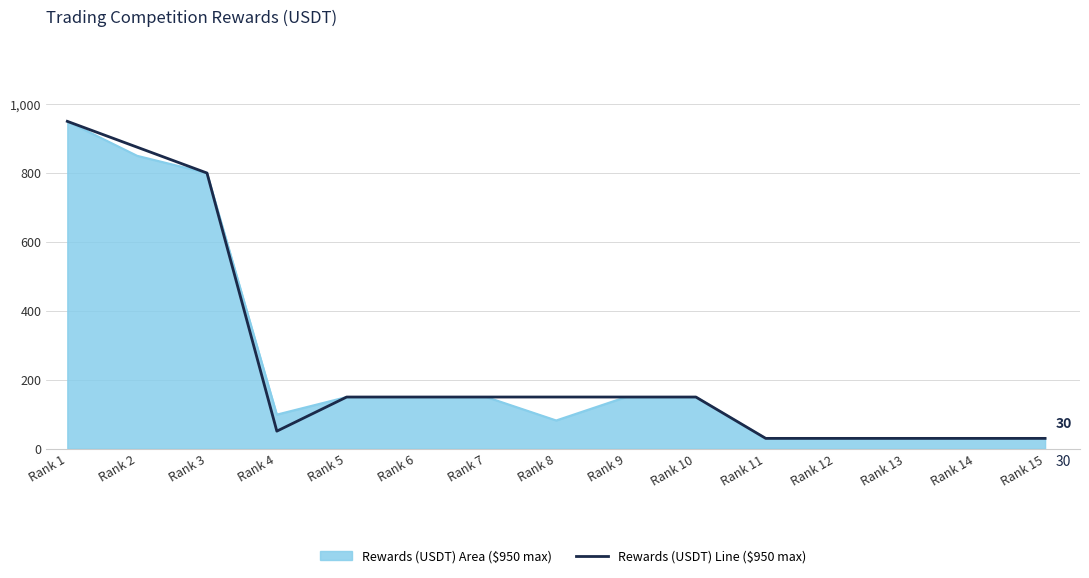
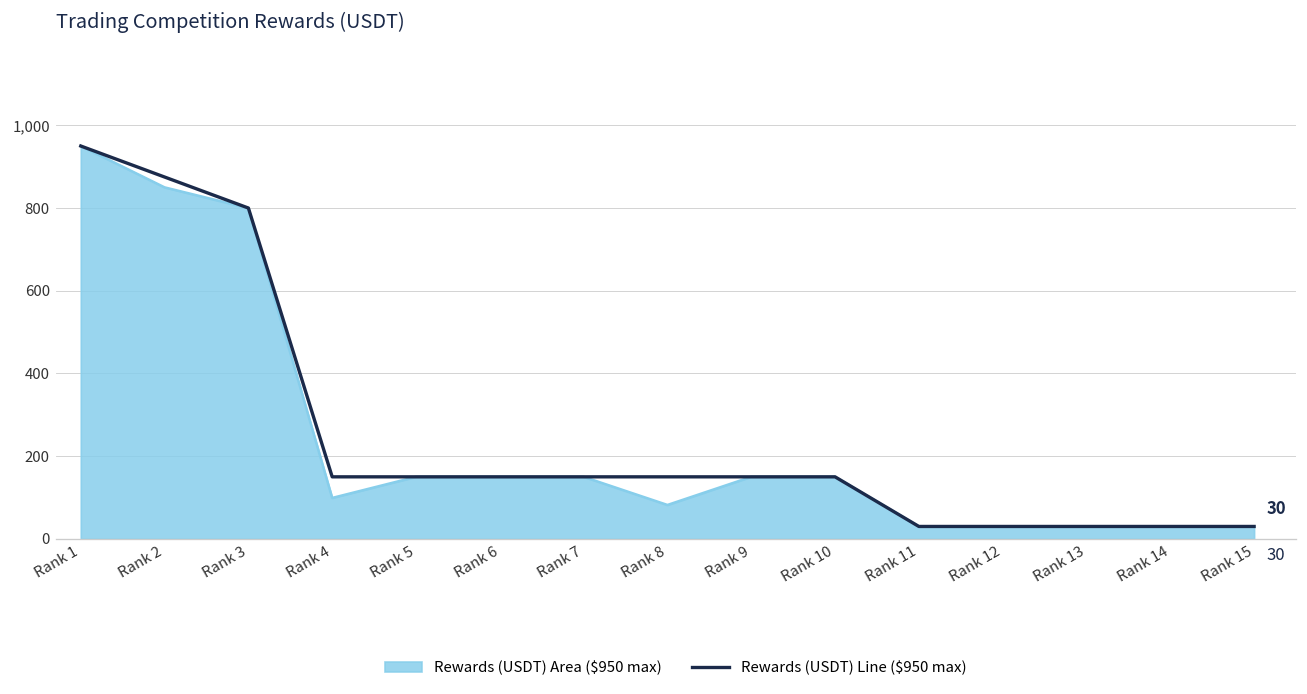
Rewards (USDT) Line ($950 max), Rank 4: 50 -> 150
